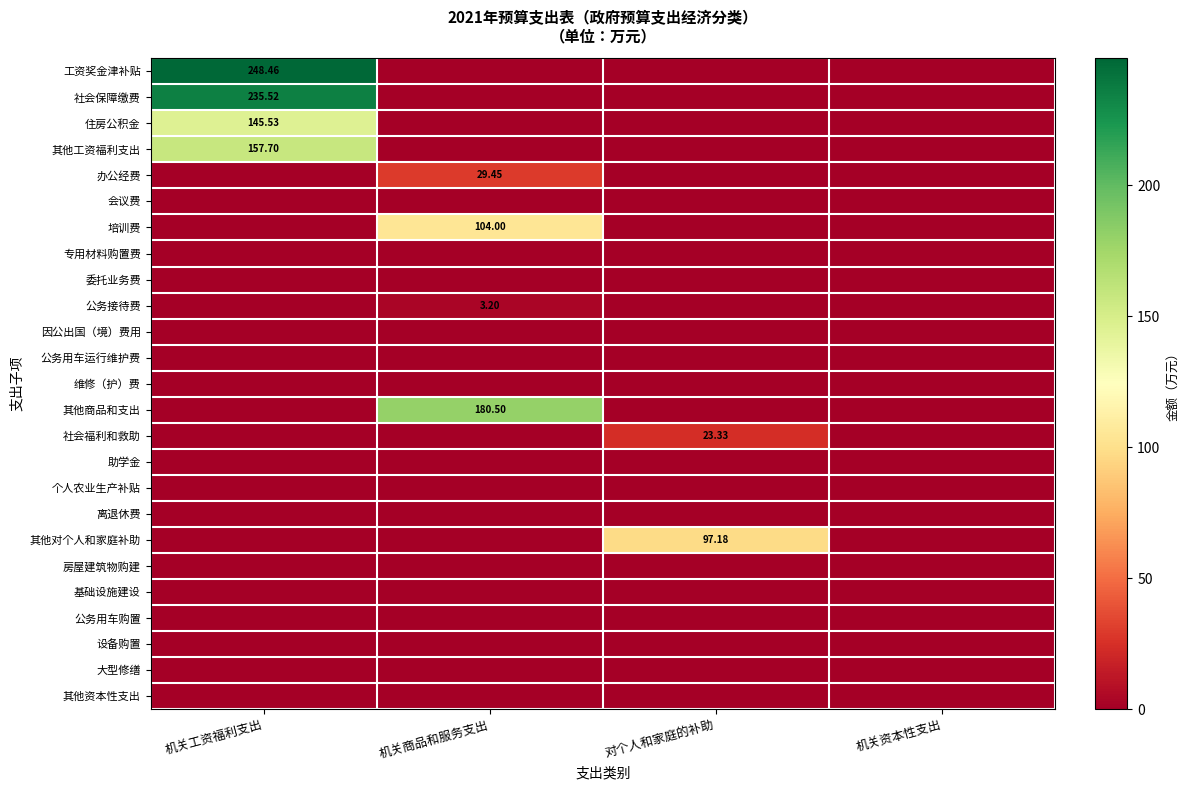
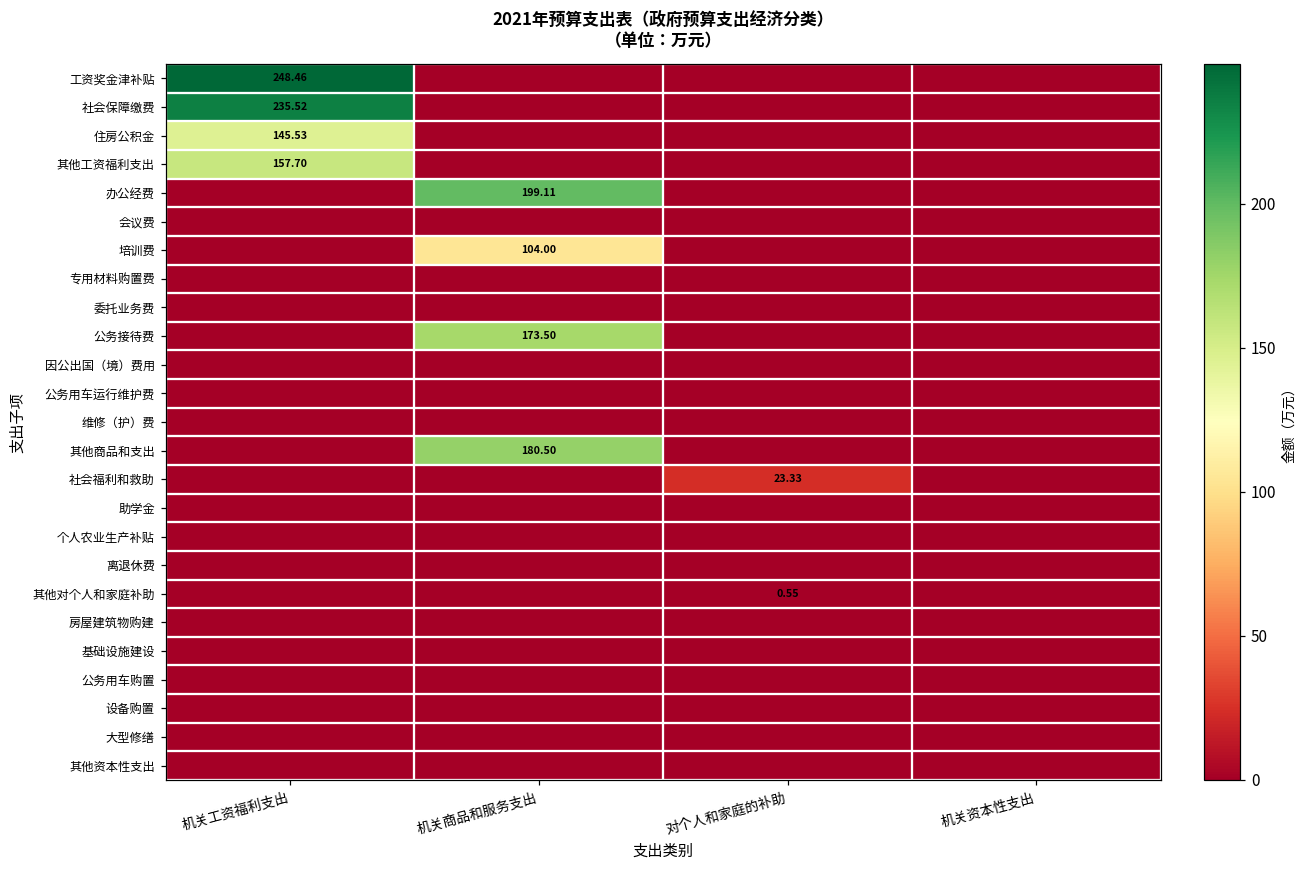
办公经费, 机关商品和服务支出: 29.45 -> 199.11
公务接待费, 机关商品和服务支出: 3.20 -> 173.50
其他对个人和家庭补助, 对个人和家庭的补助: 97.18 -> 0.55
